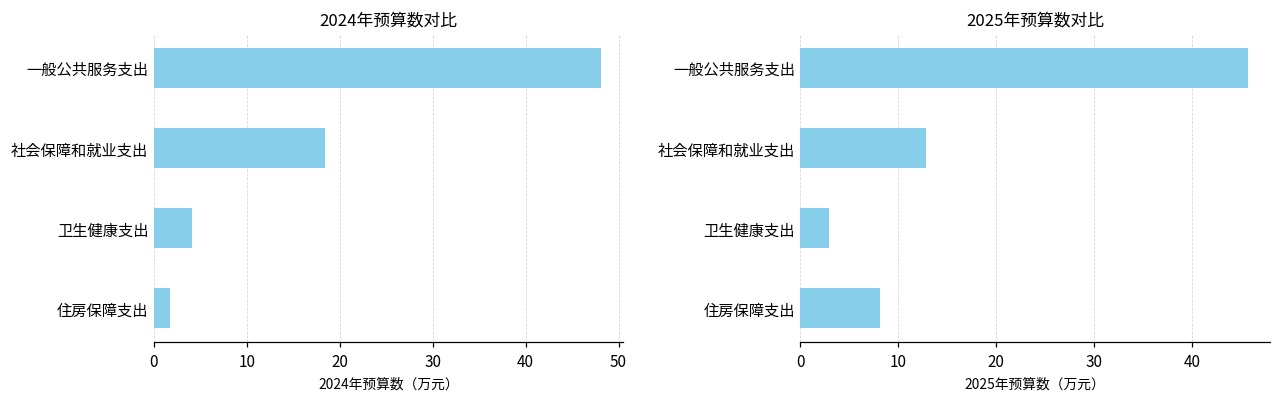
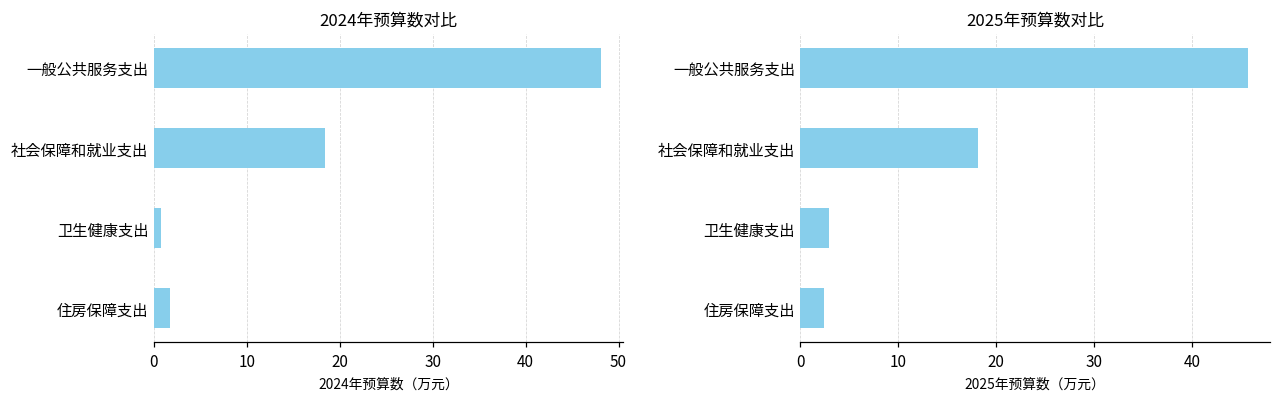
2024年预算数对比, 卫生健康支出: 4 -> 1
2025年预算数对比, 社会保障和就业支出: 13 -> 18
2025年预算数对比, 住房保障支出: 8 -> 2
